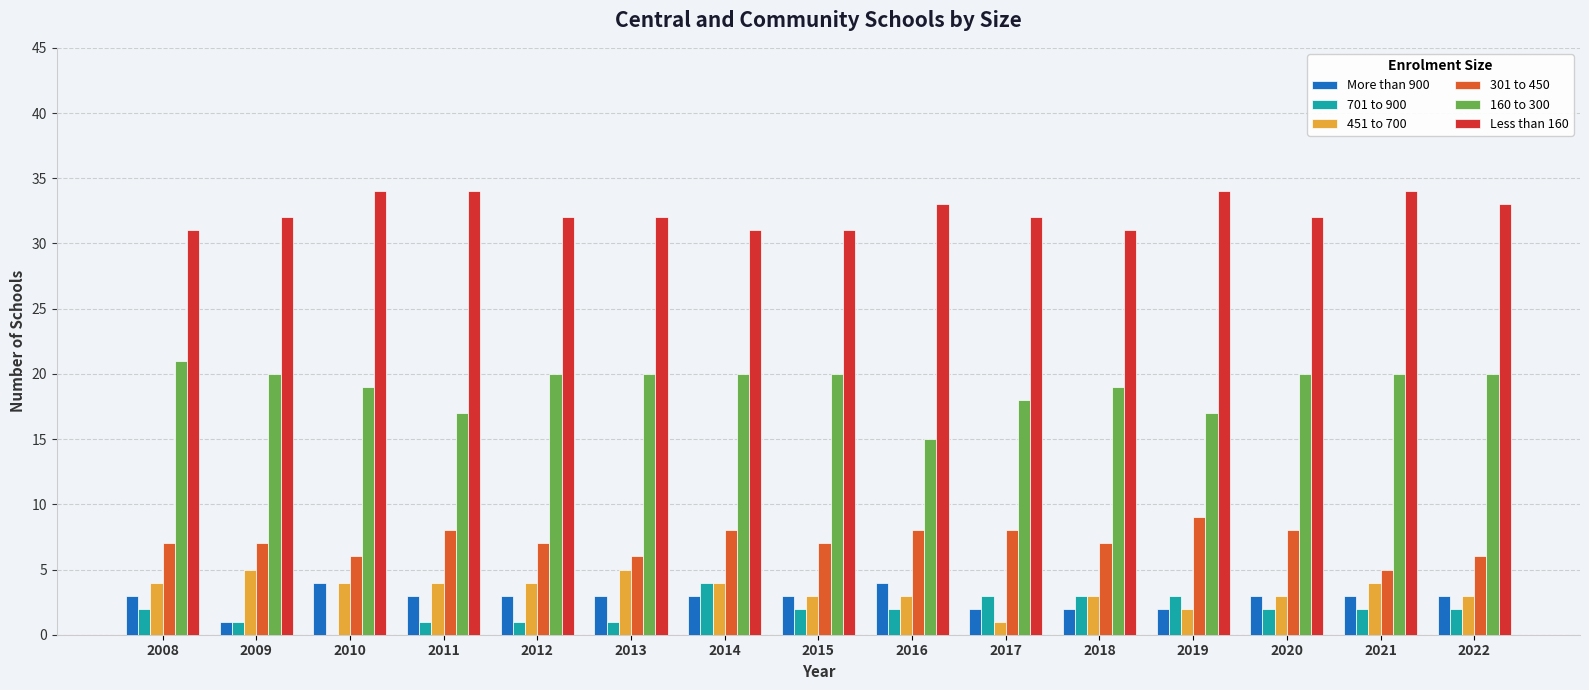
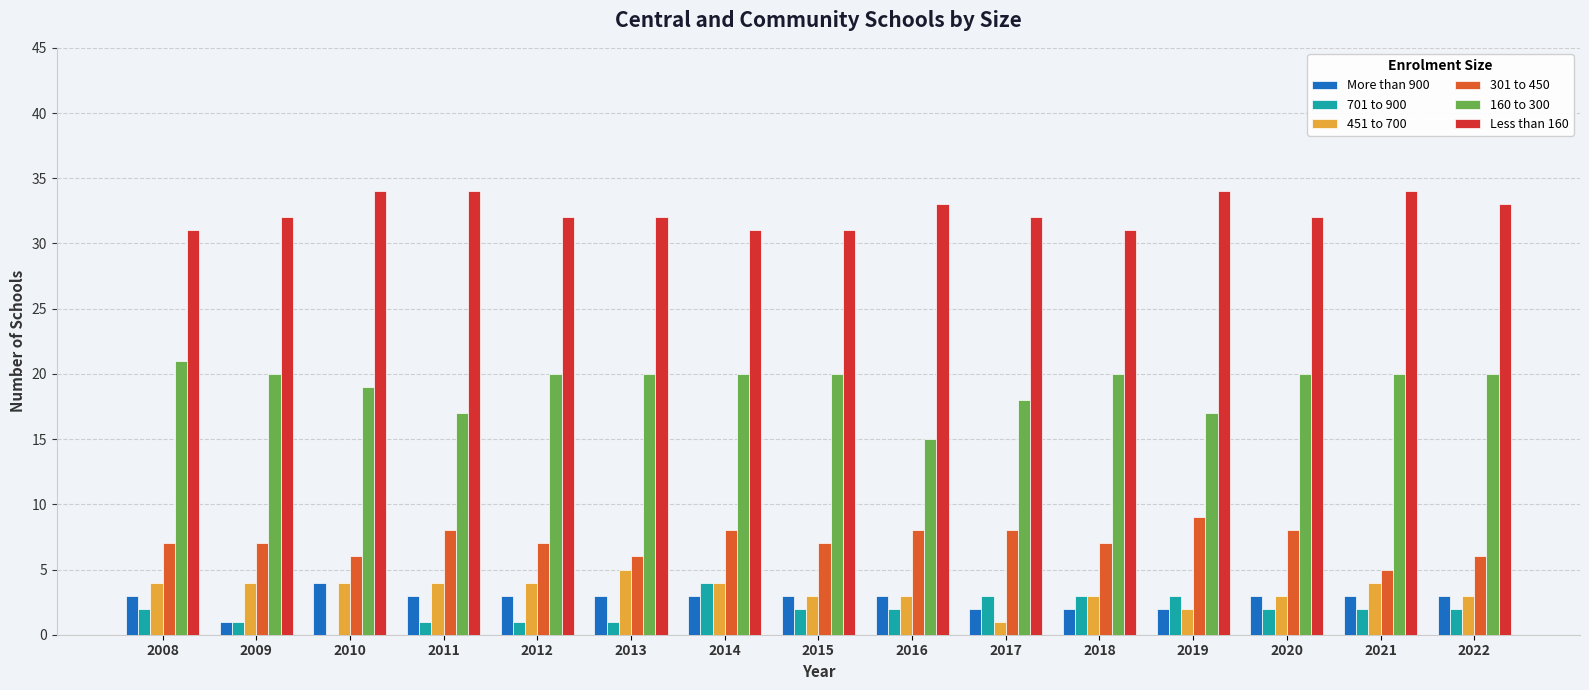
451 to 700, 2009: 5 -> 4
More than 900, 2016: 4 -> 3
160 to 300, 2018: 19 -> 20
